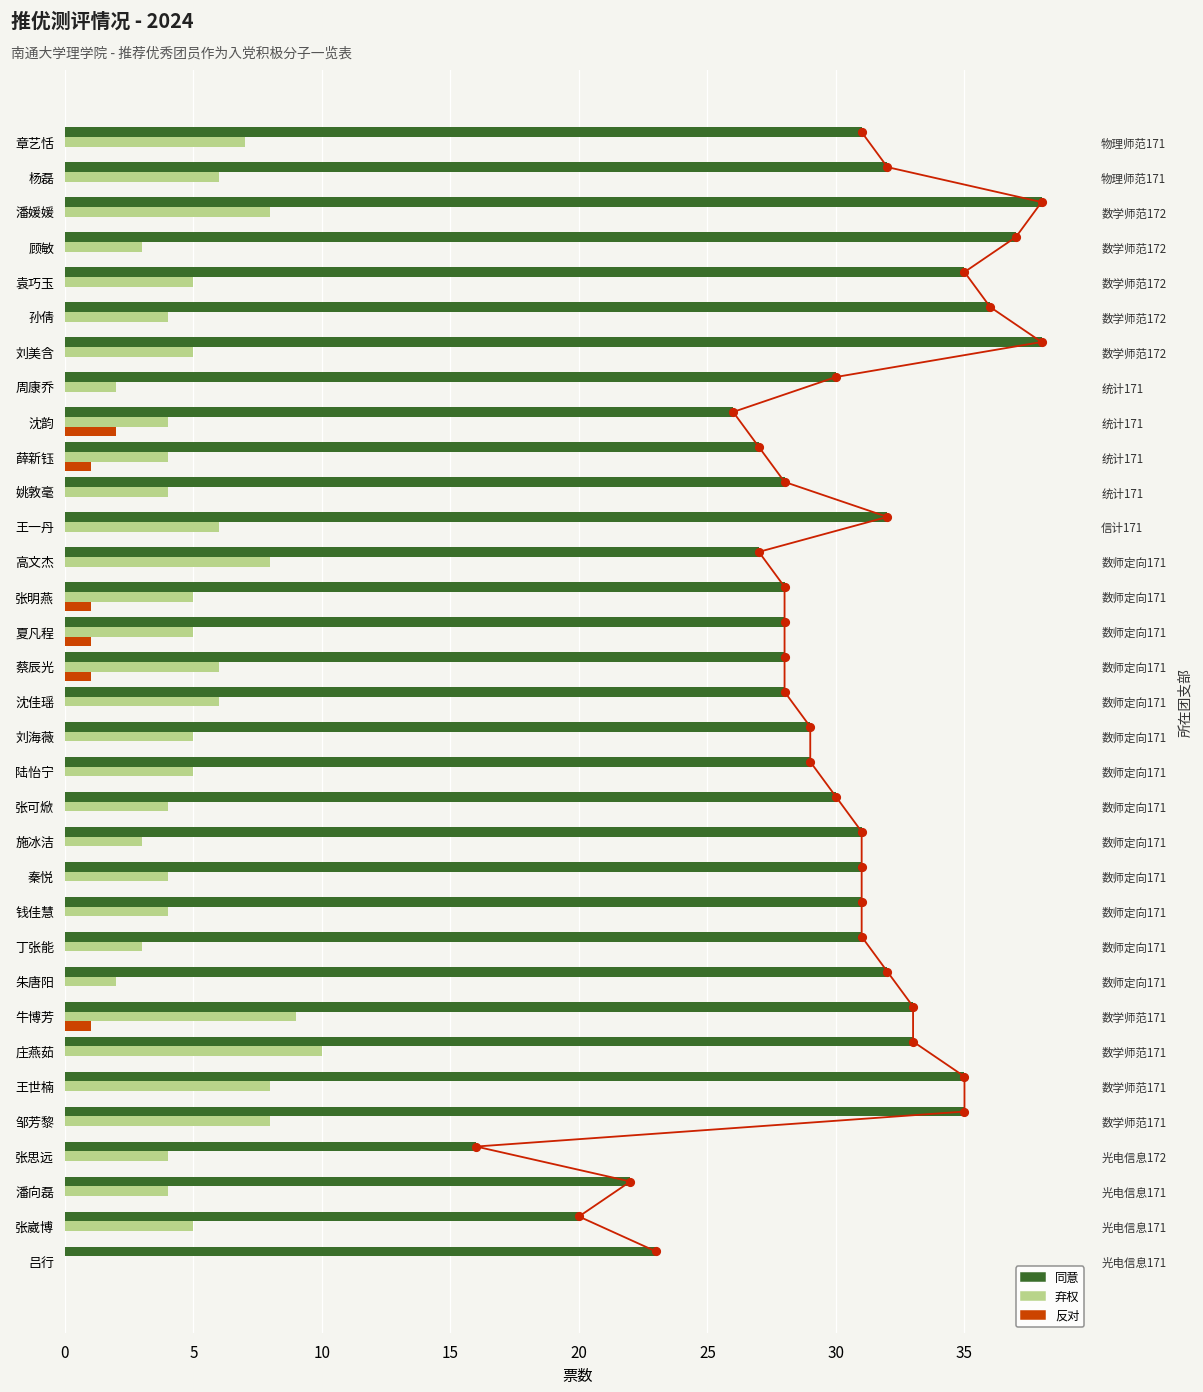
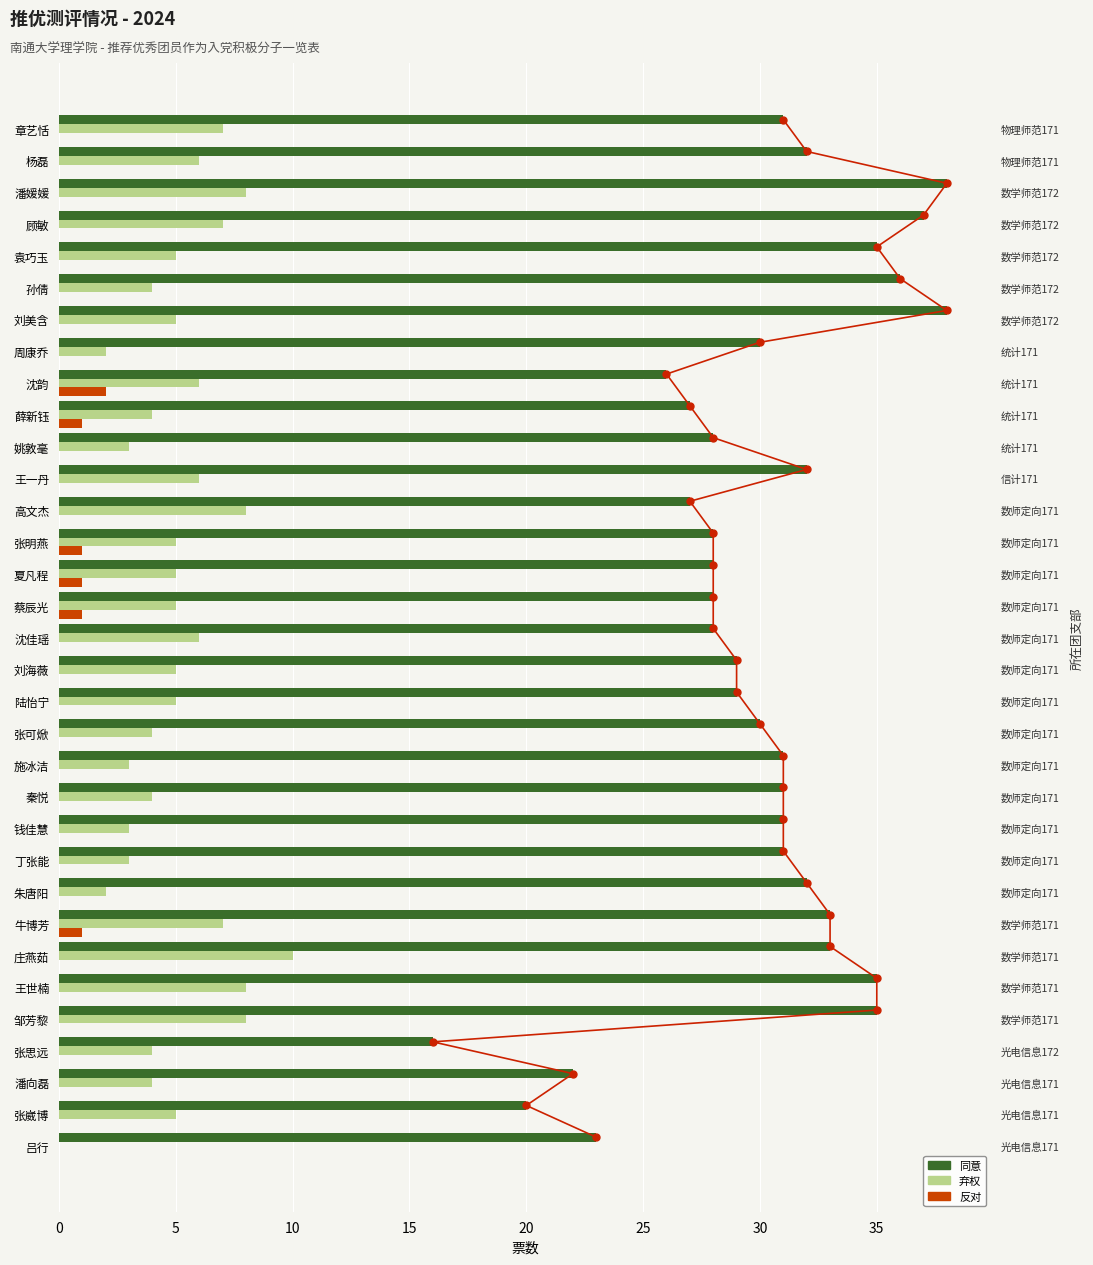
弃权, 顾敏: 3 -> 7
弃权, 沈韵: 4 -> 6
弃权, 姚敦毫: 4 -> 3
弃权, 蔡辰光: 6 -> 5
弃权, 钱佳慧: 4 -> 3
弃权, 牛博芳: 9 -> 7
